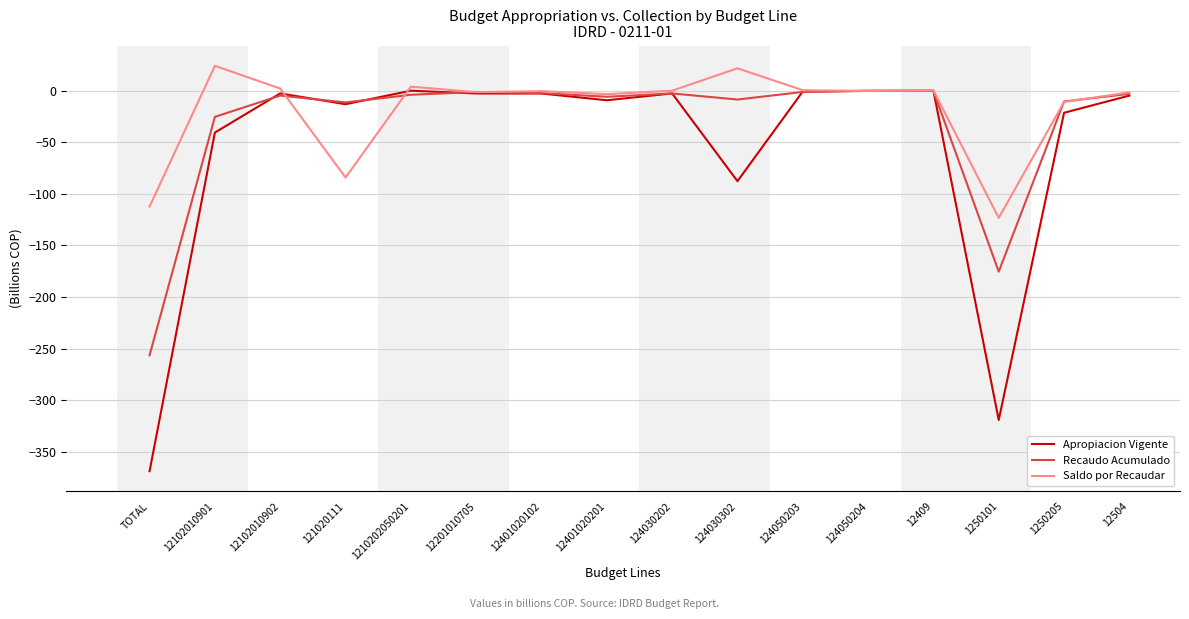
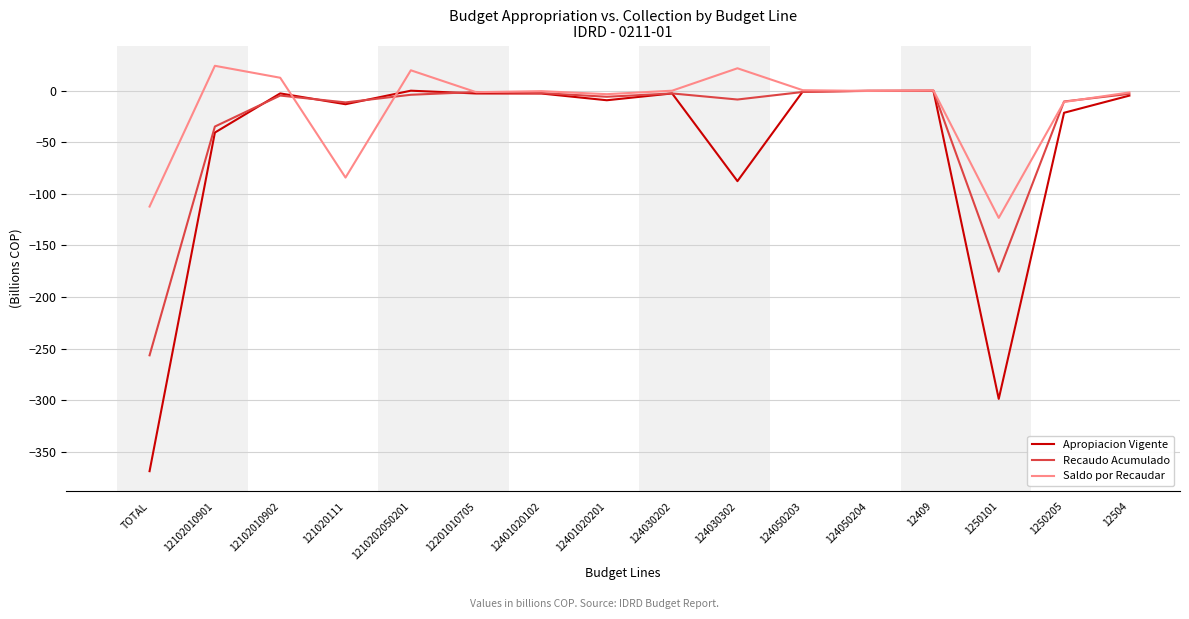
Recaudo Acumulado, 12102010901: -25 -> -35
Saldo por Recaudar, 12102010902: 2 -> 13
Saldo por Recaudar, 1210202050201: 4 -> 20
Apropiacion Vigente, 1250101: -319 -> -299
